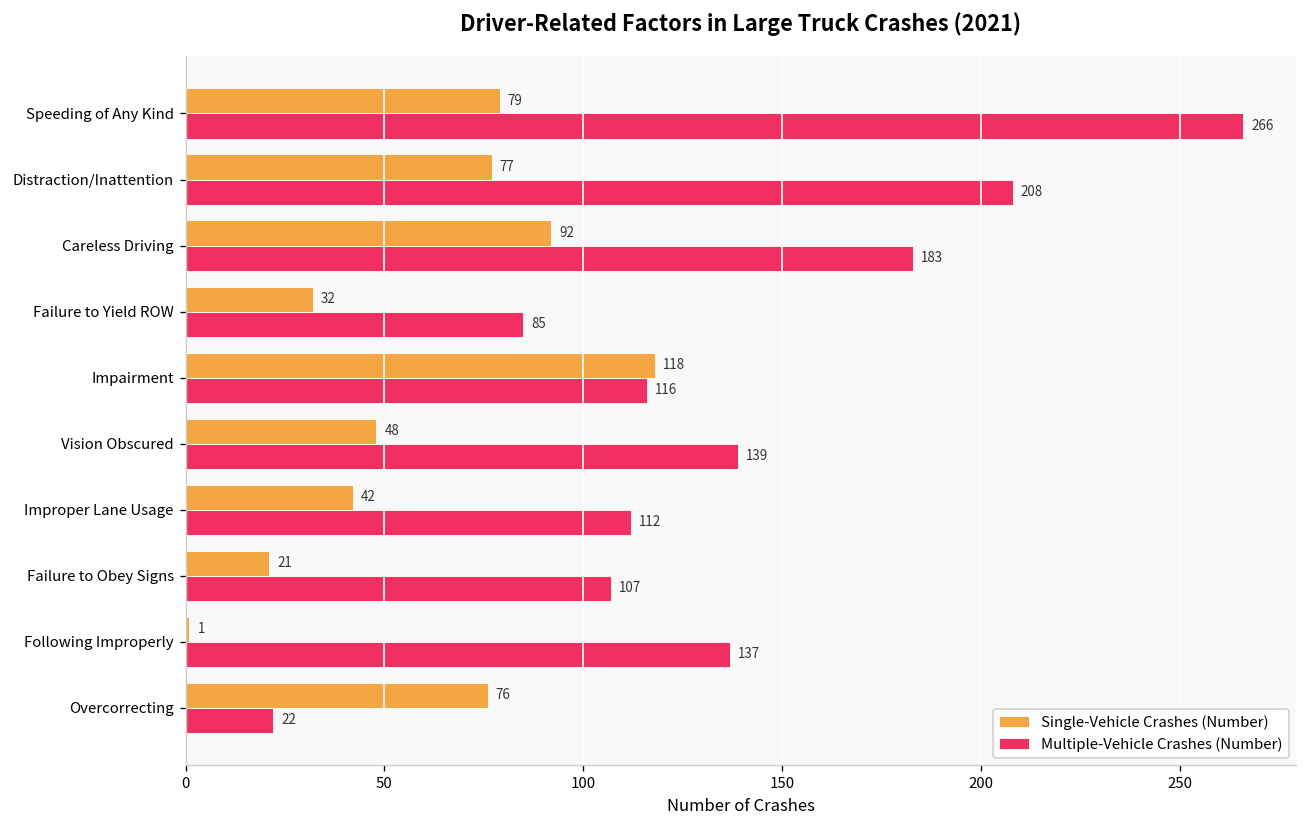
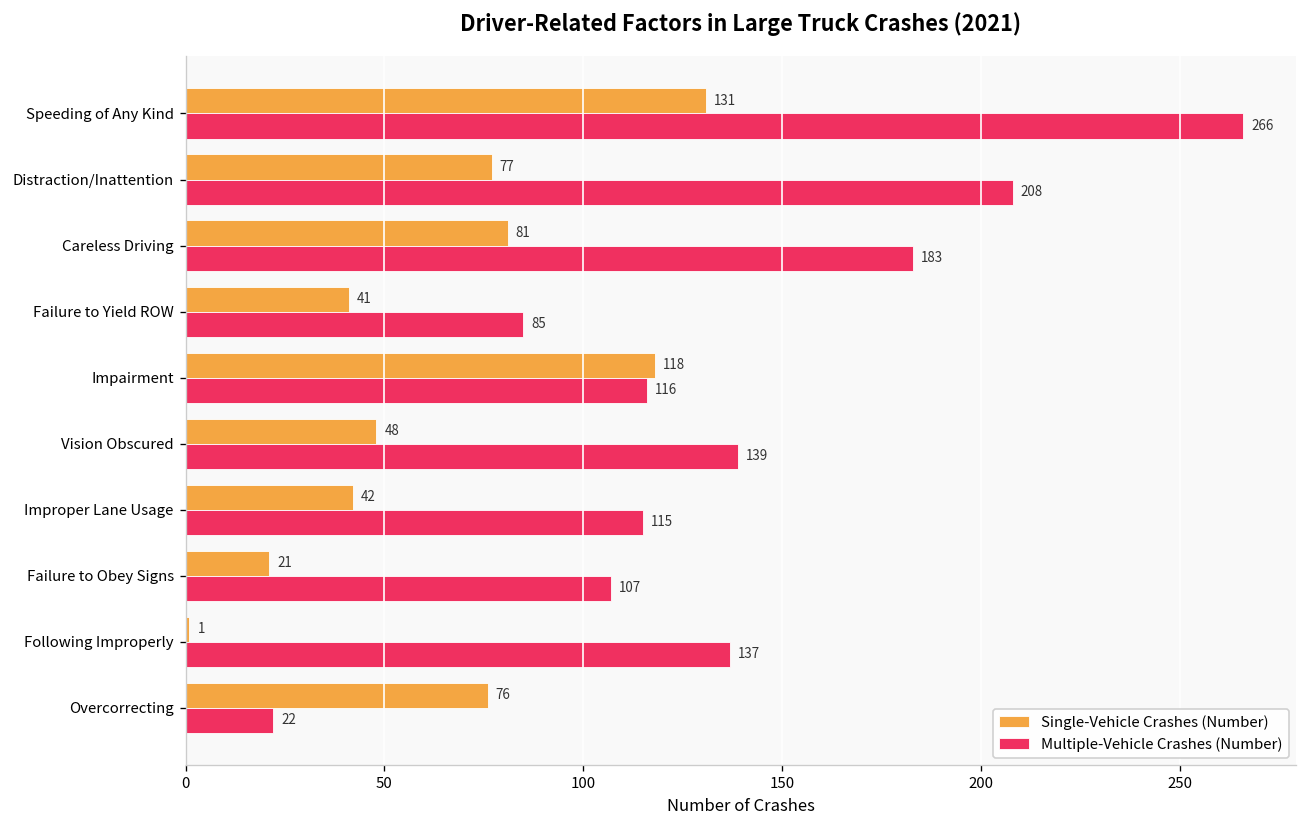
Single-Vehicle Crashes (Number), Speeding of Any Kind: 79 -> 131
Single-Vehicle Crashes (Number), Careless Driving: 92 -> 81
Single-Vehicle Crashes (Number), Failure to Yield ROW: 32 -> 41
Multiple-Vehicle Crashes (Number), Improper Lane Usage: 112 -> 115
